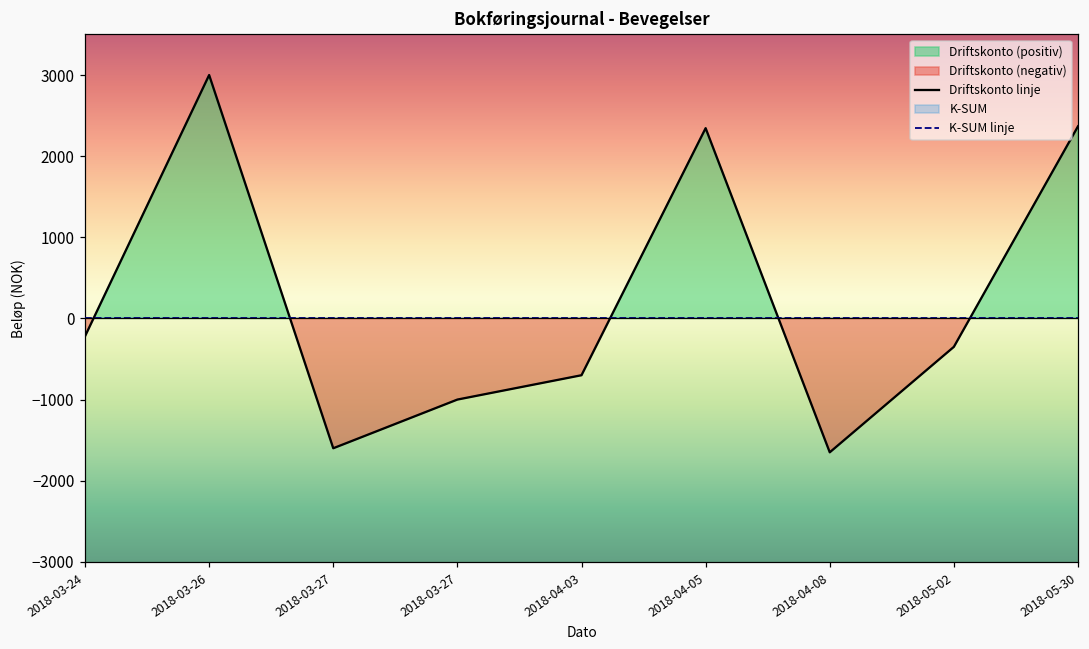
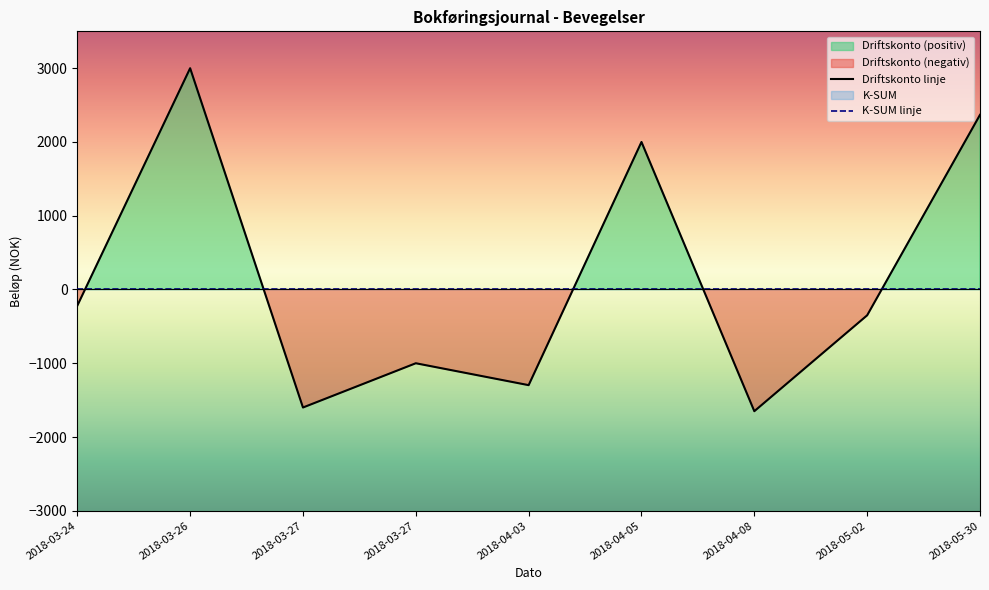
Driftskonto linje, 2018-04-03: -700 -> -1300
Driftskonto linje, 2018-04-05: 2300 -> 2000
